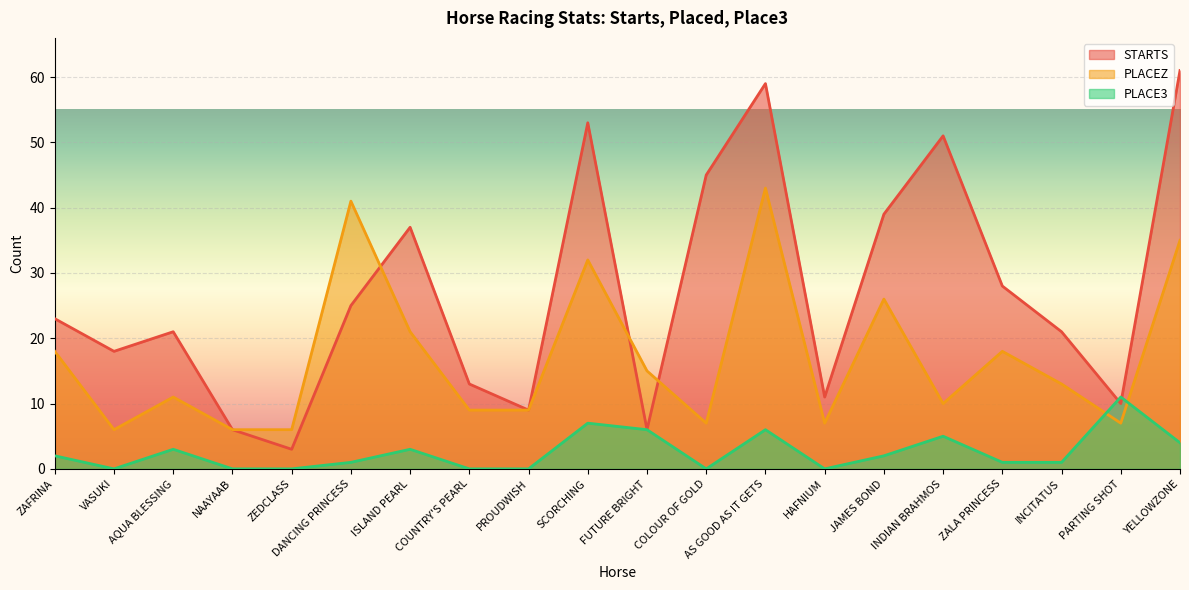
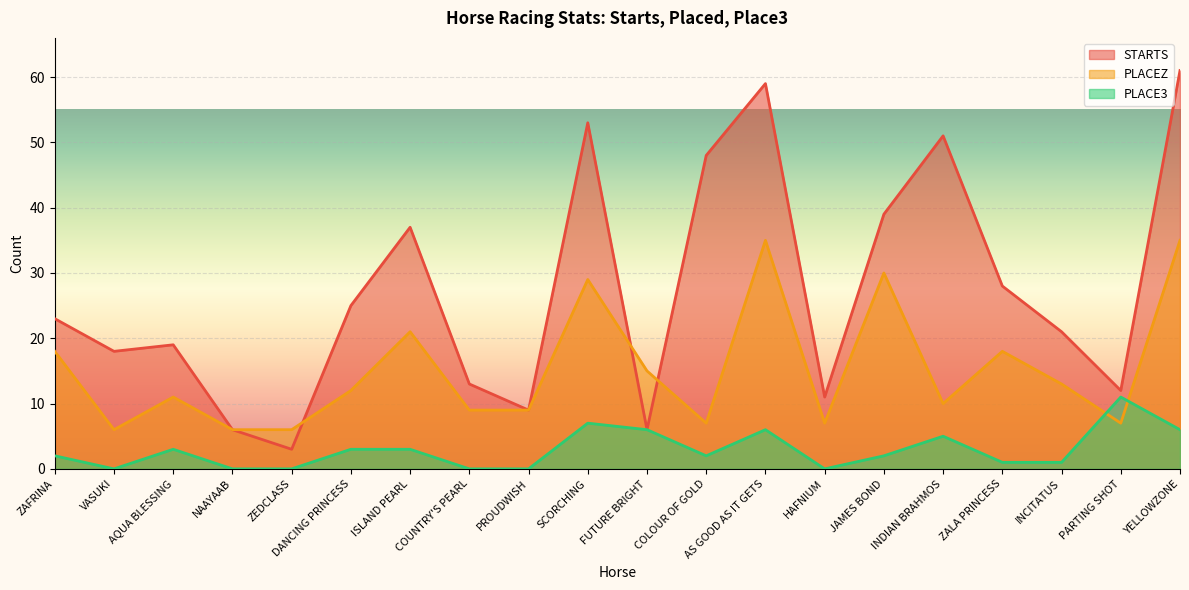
STARTS, AQUA BLESSING: 21 -> 19
PLACEZ, DANCING PRINCESS: 41 -> 12
PLACE3, DANCING PRINCESS: 1 -> 3
PLACEZ, SCORCHING: 32 -> 29
STARTS, COLOUR OF GOLD: 45 -> 48
PLACE3, COLOUR OF GOLD: 0 -> 2
PLACEZ, AS GOOD AS IT GETS: 43 -> 35
PLACEZ, JAMES BOND: 26 -> 30
STARTS, PARTING SHOT: 10 -> 12
PLACE3, YELLOWZONE: 4 -> 6
